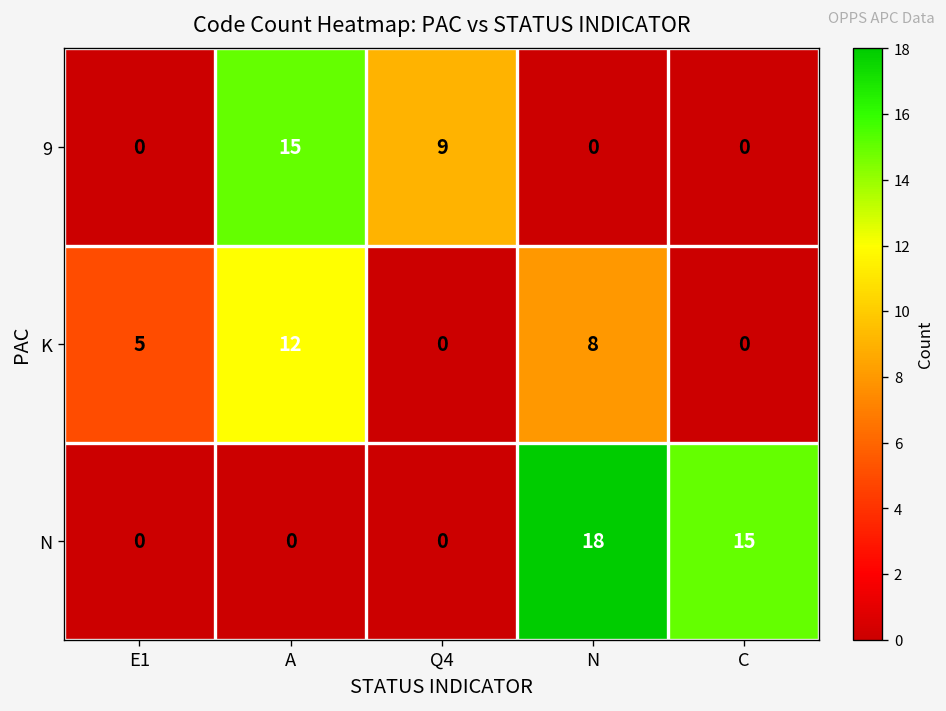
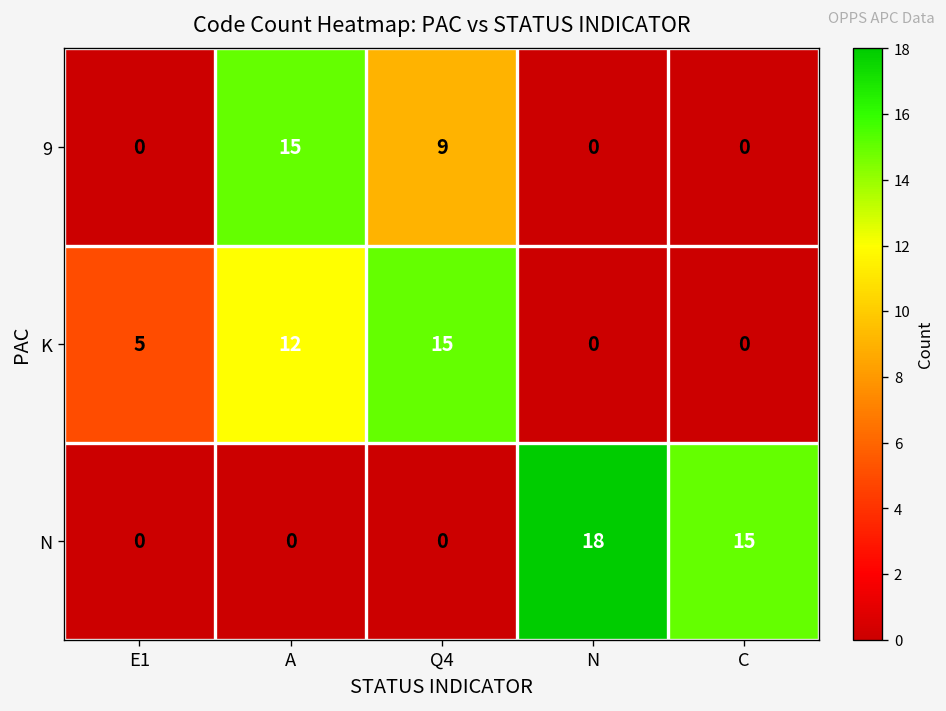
K, Q4: 0 -> 15
K, N: 8 -> 0
